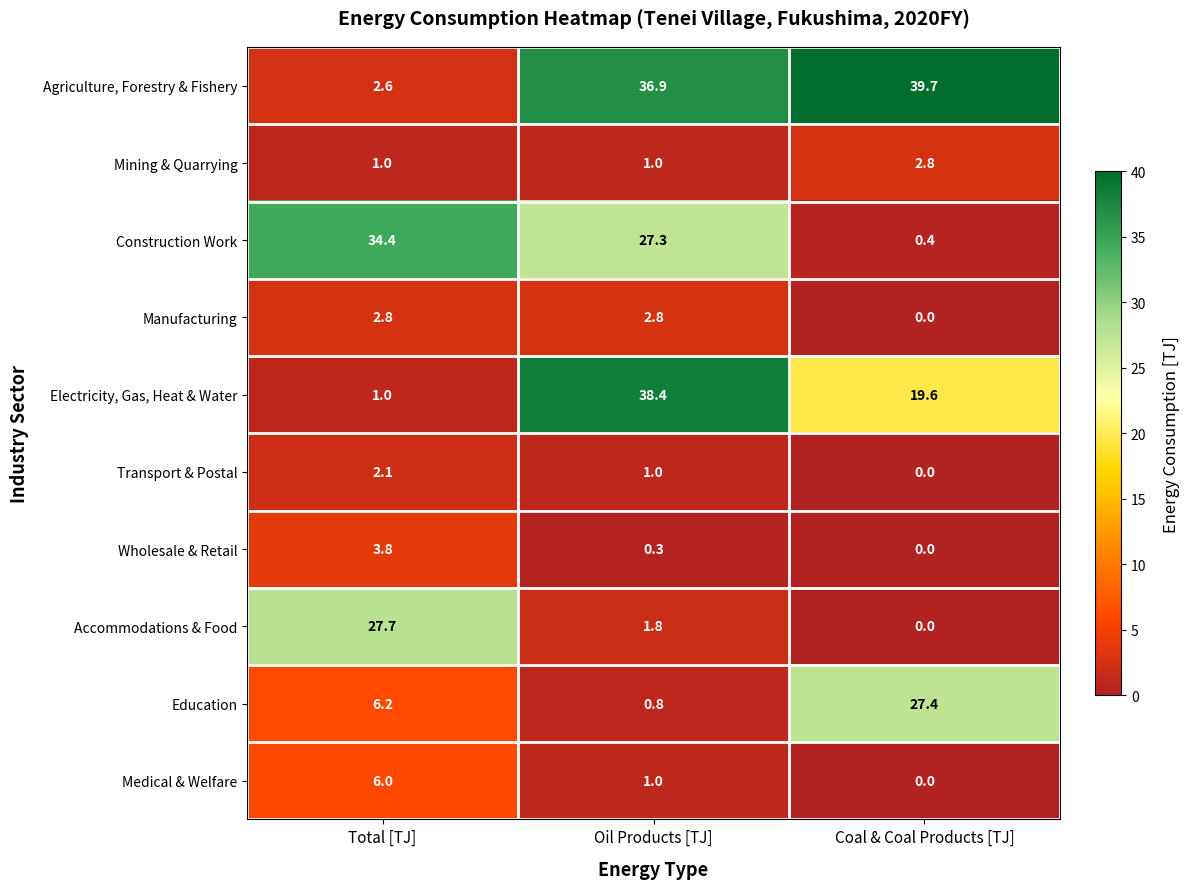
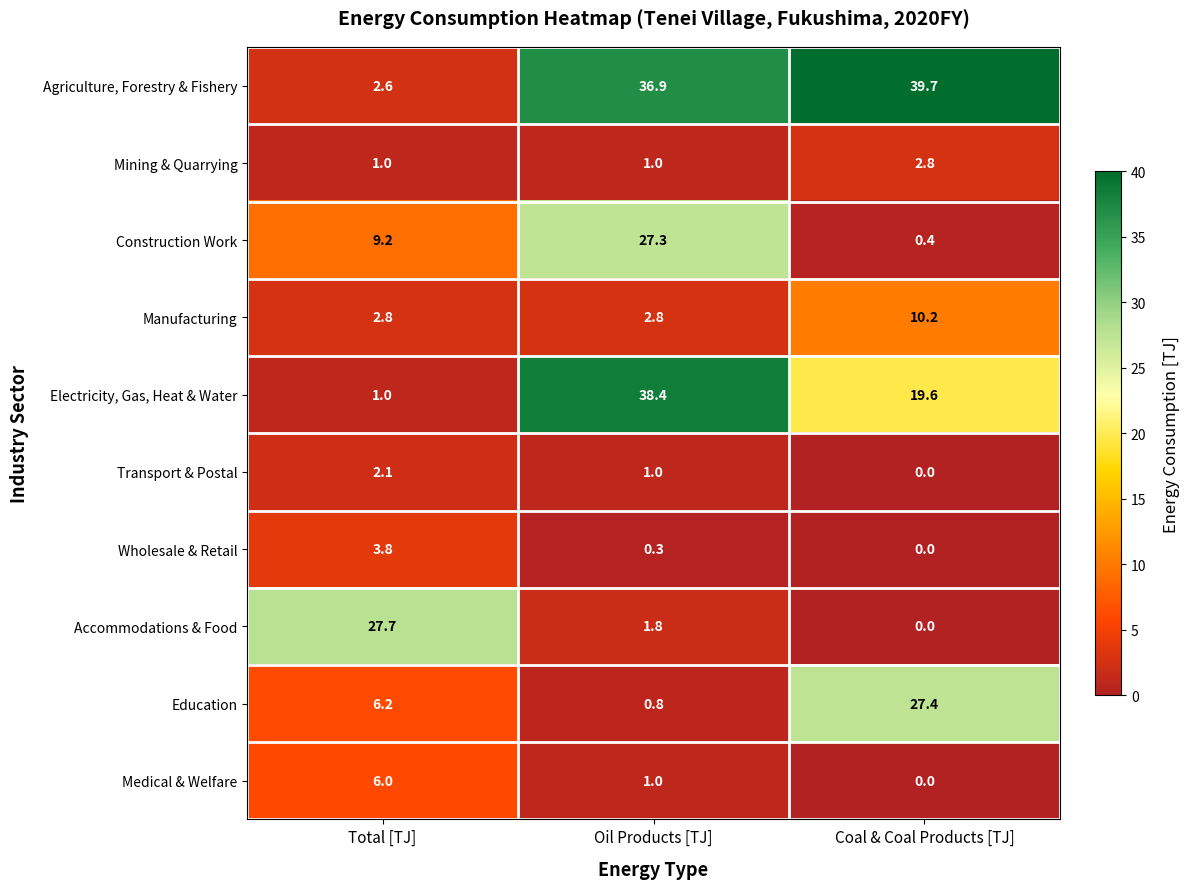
Construction Work, Total [TJ]: 34.4 -> 9.2
Manufacturing, Coal & Coal Products [TJ]: 0.0 -> 10.2
